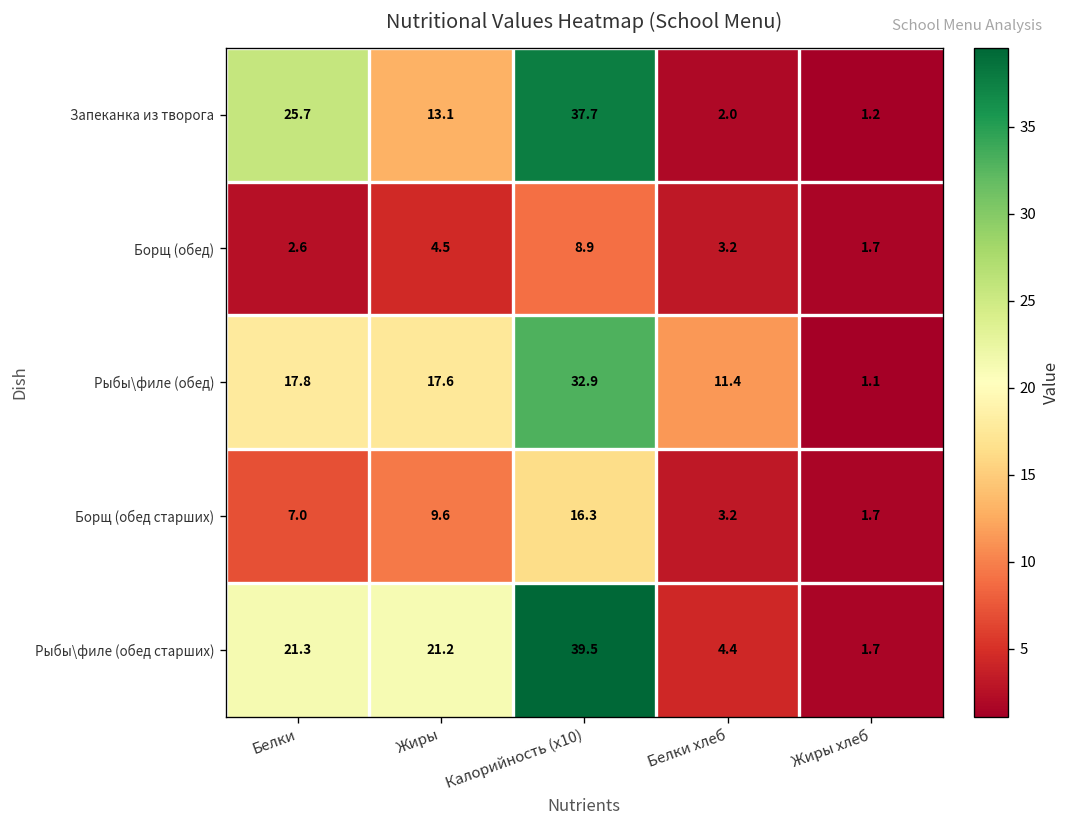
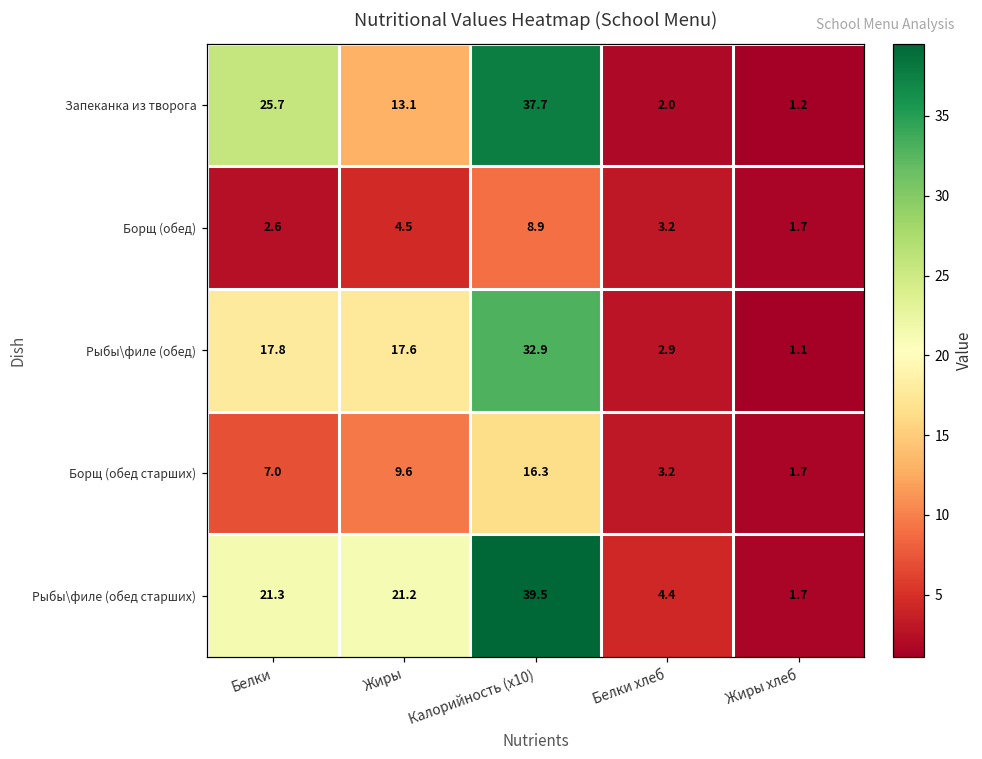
Рыбы\филе (обед), Белки хлеб: 11.4 -> 2.9
